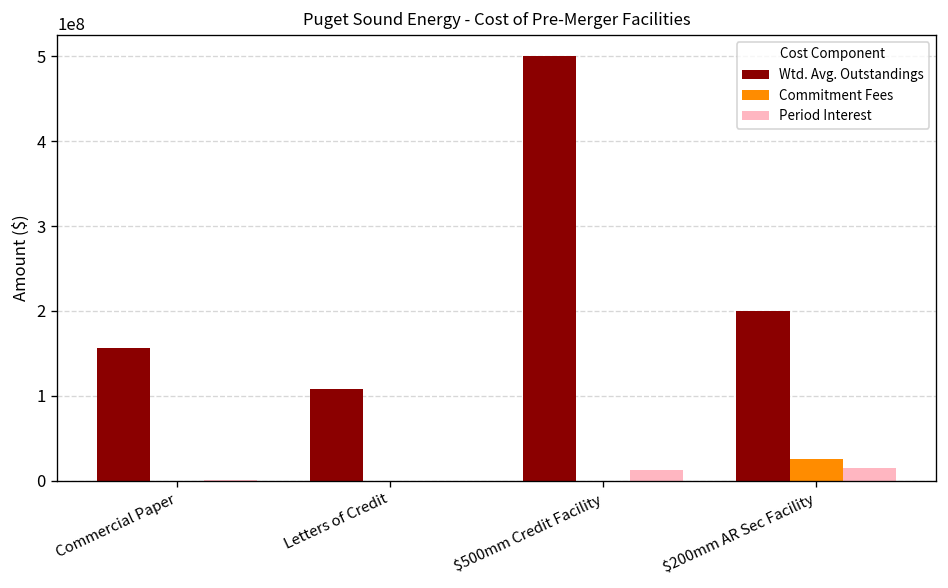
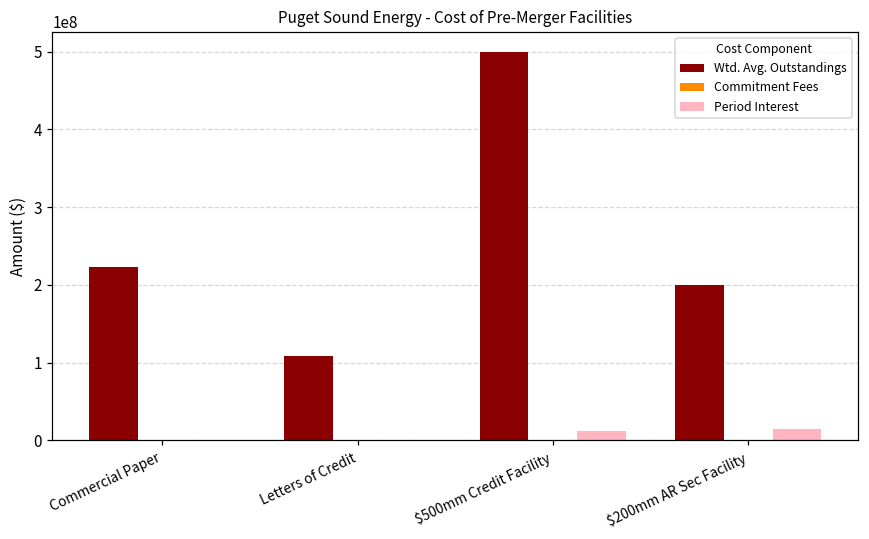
Wtd. Avg. Outstandings, Commercial Paper: 160000000 -> 220000000
Commitment Fees, $200mm AR Sec Facility: 30000000 -> 0
